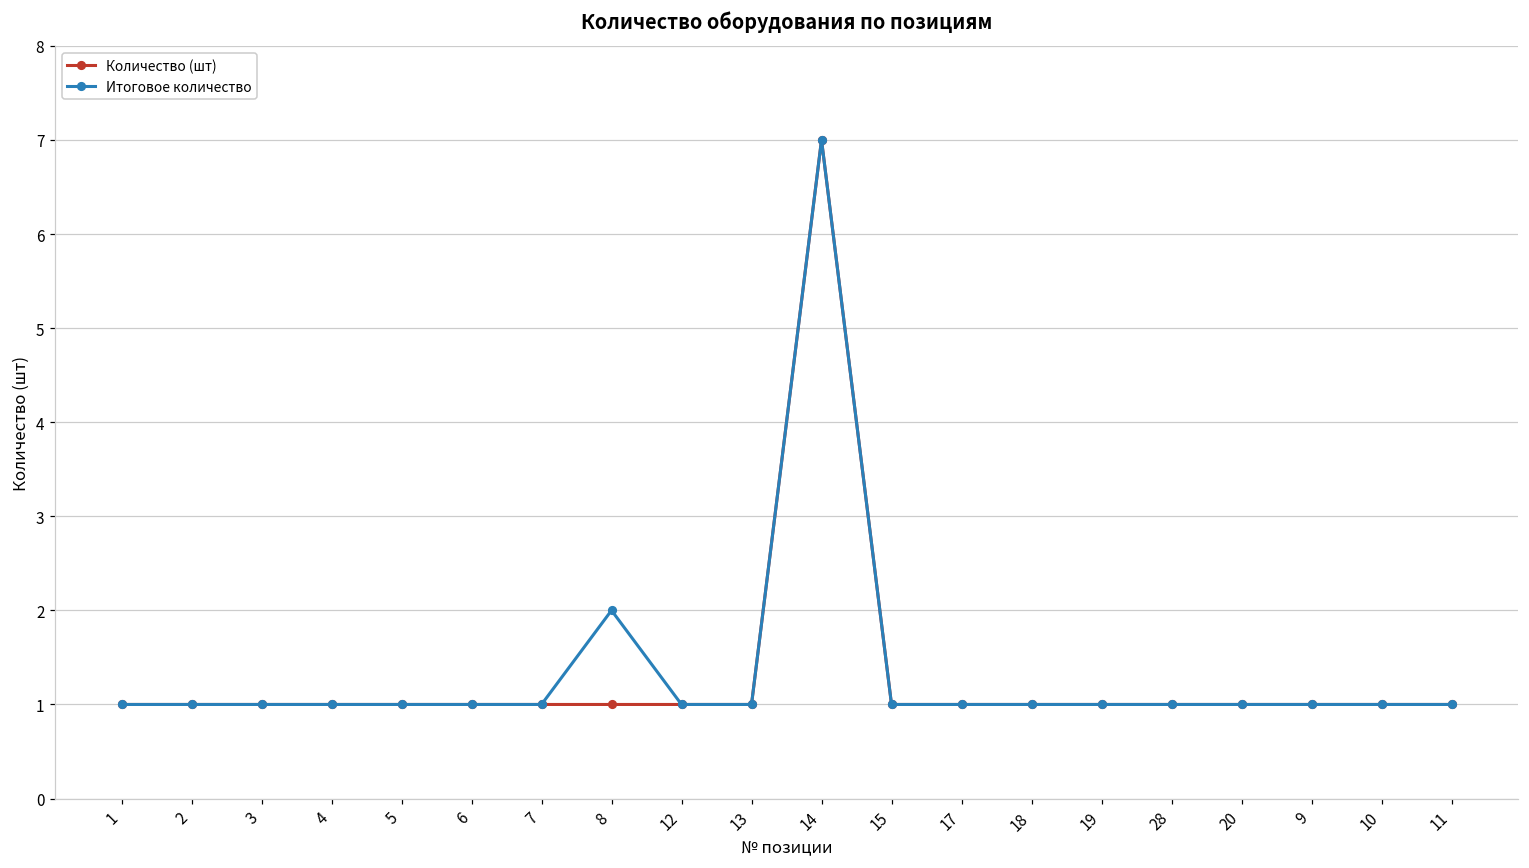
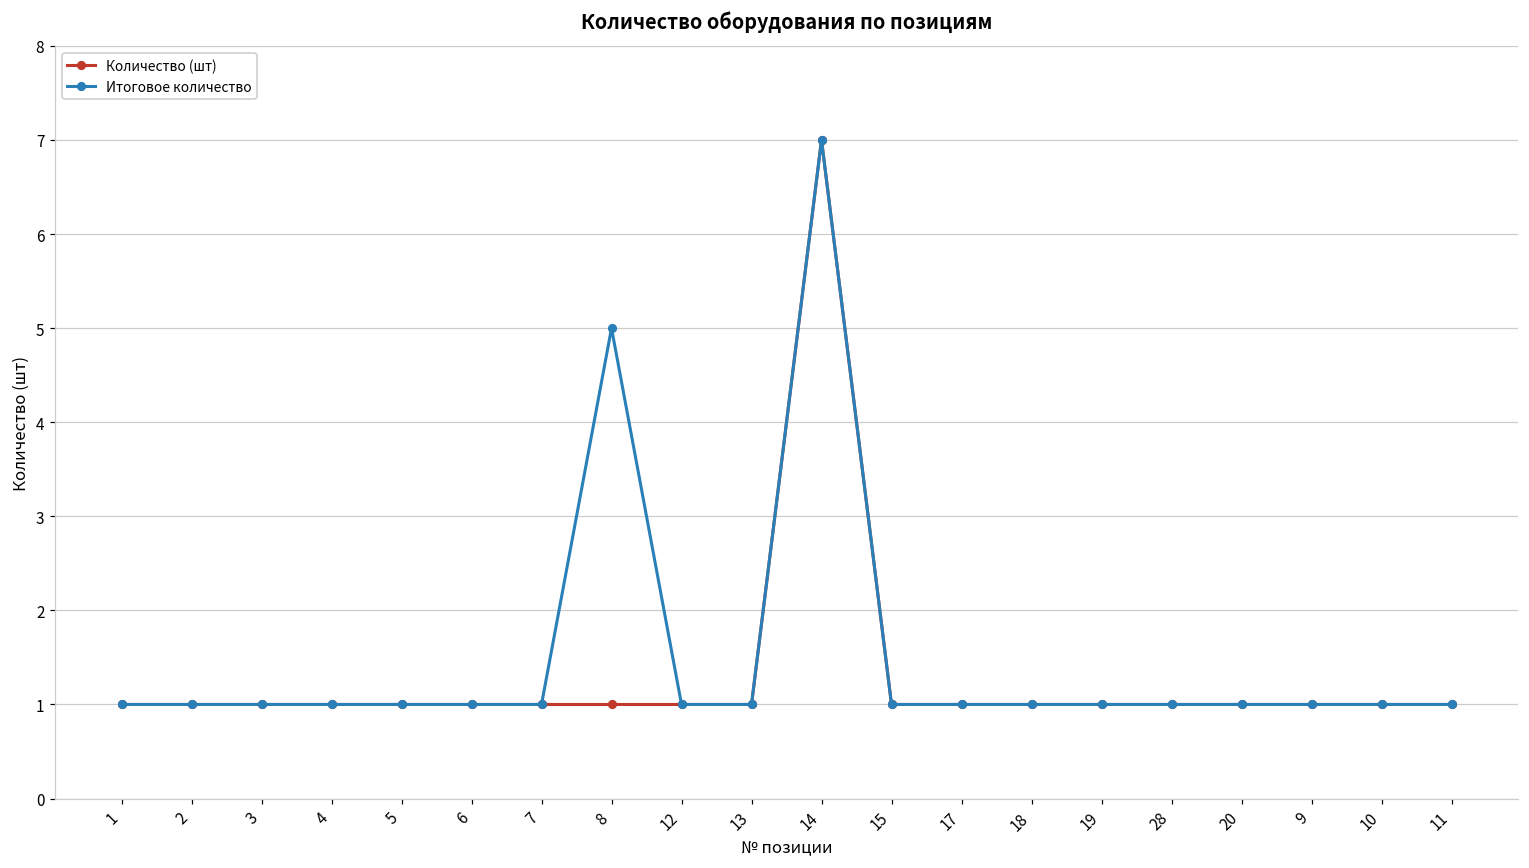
Итоговое количество, 8: 2 -> 5
